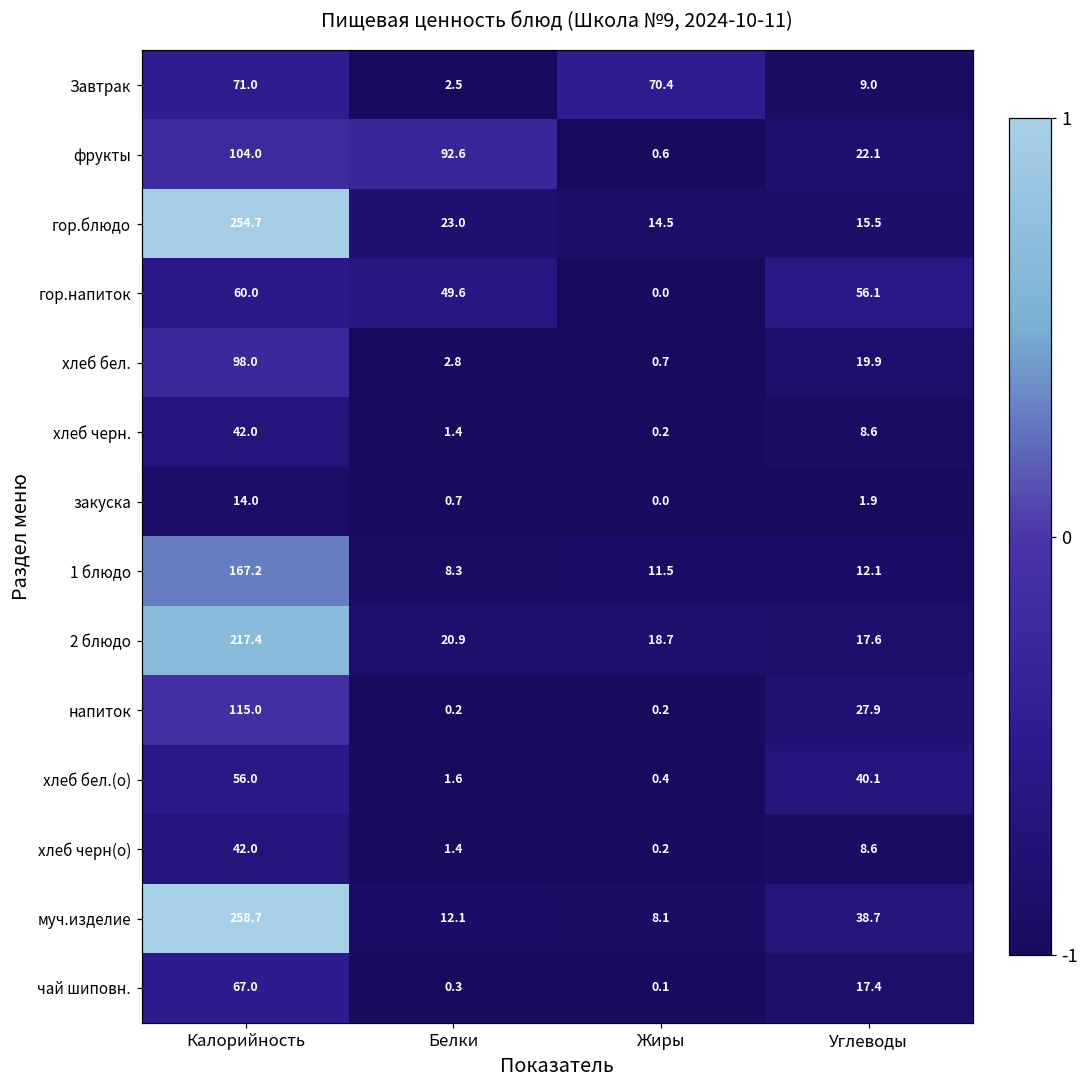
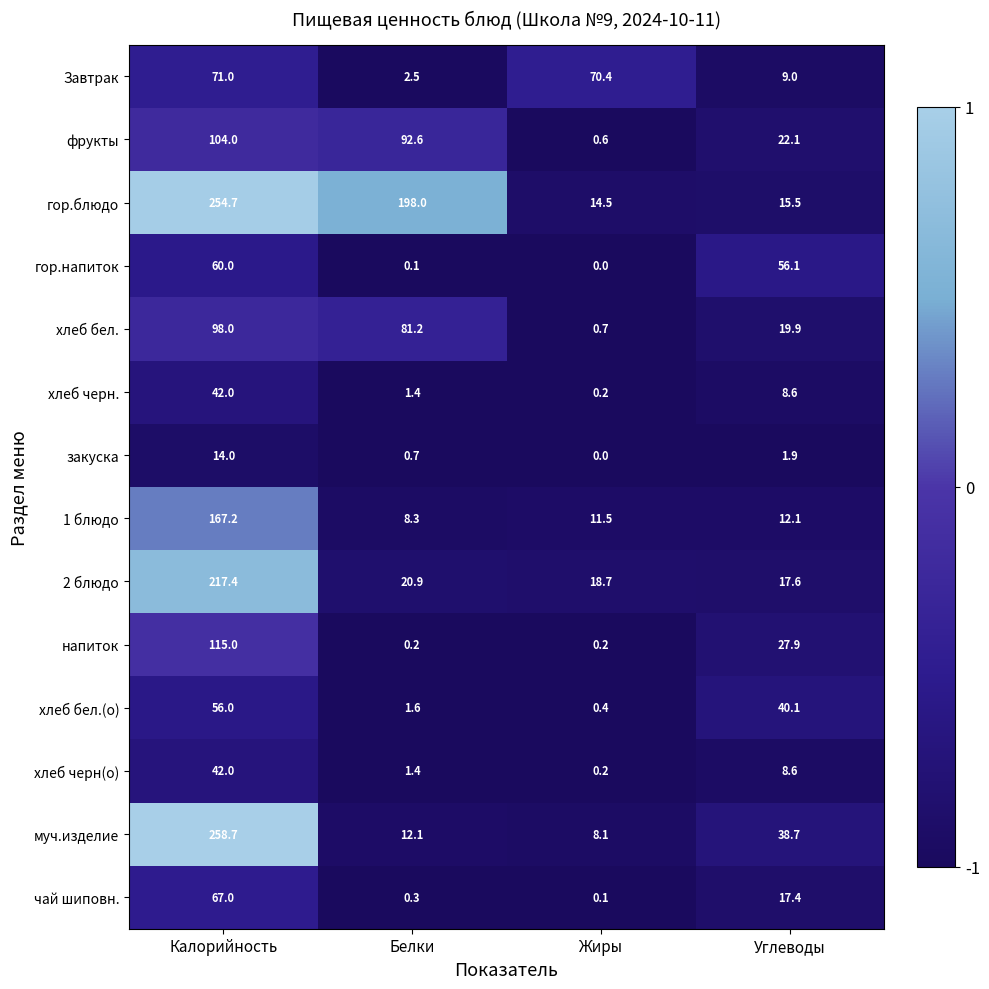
гор.блюдо, Белки: 23.0 -> 198.0
гор.напиток, Белки: 49.6 -> 0.1
хлеб бел., Белки: 2.8 -> 81.2
